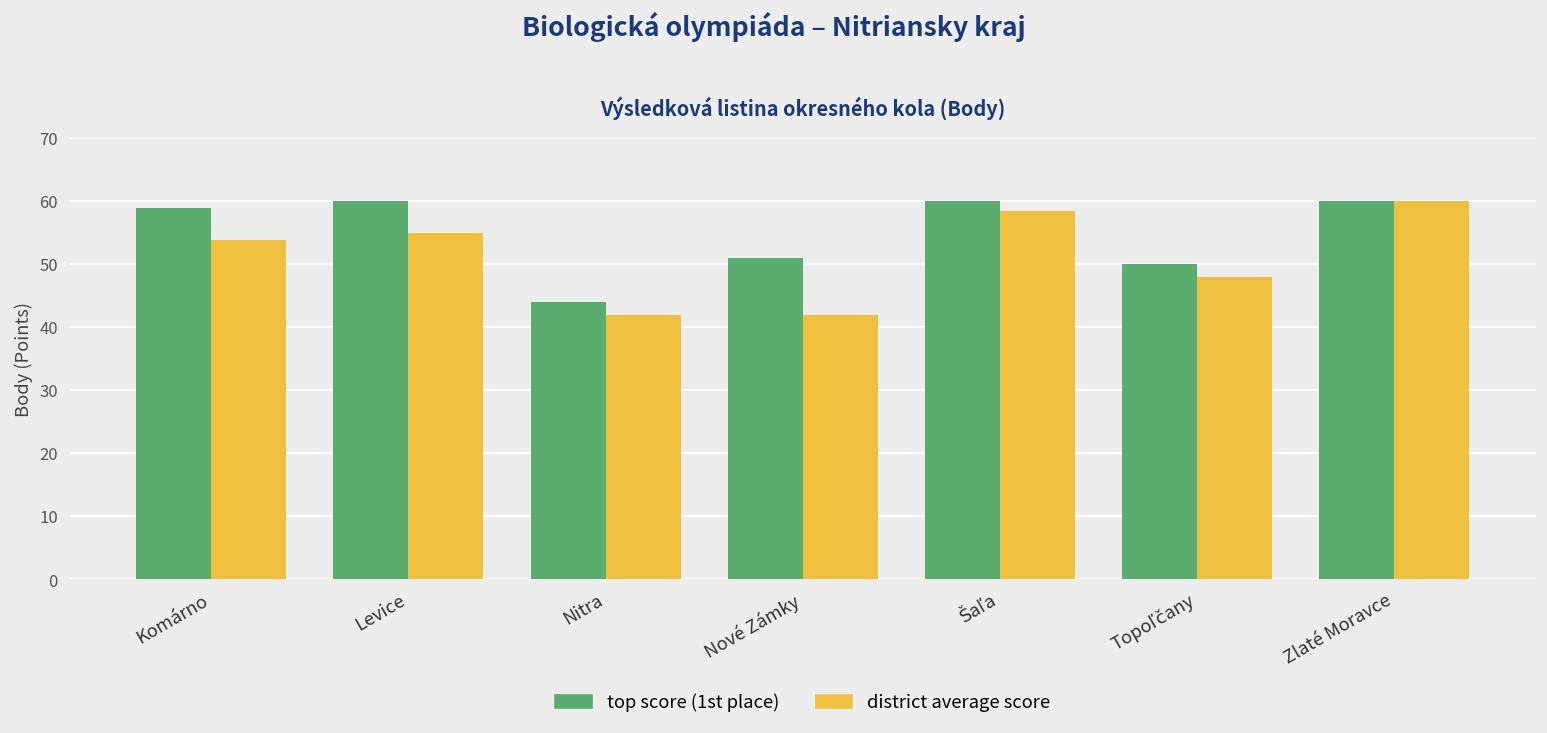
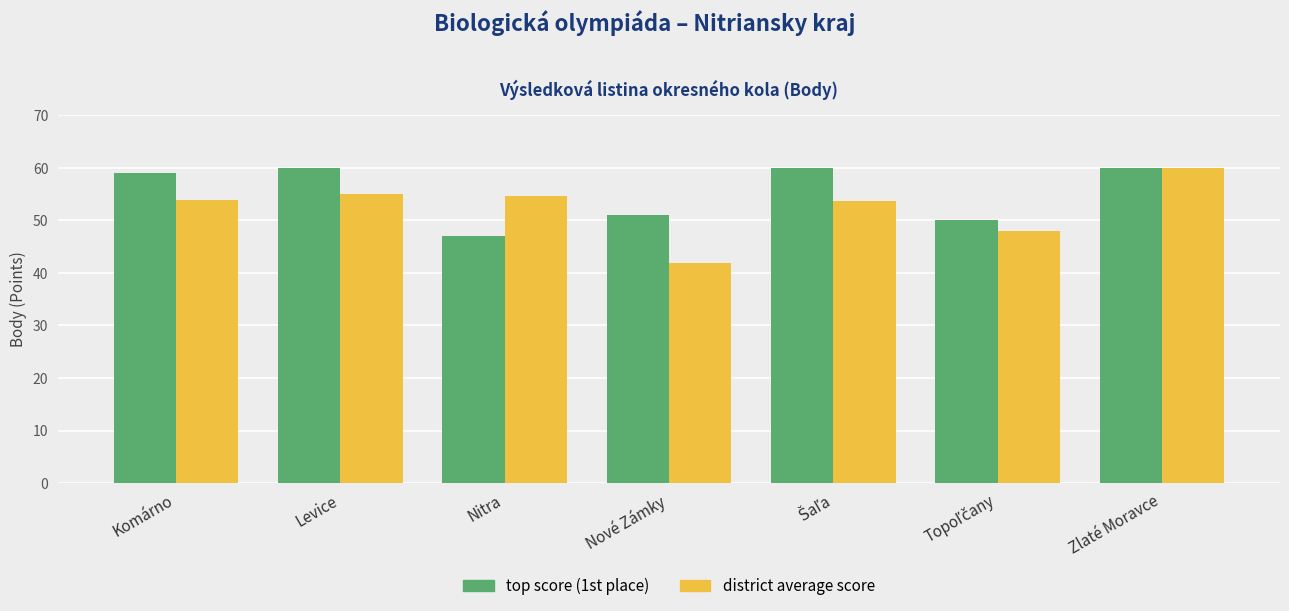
top score (1st place), Nitra: 44 -> 47
district average score, Nitra: 42 -> 55
district average score, Šaľa: 59 -> 54
